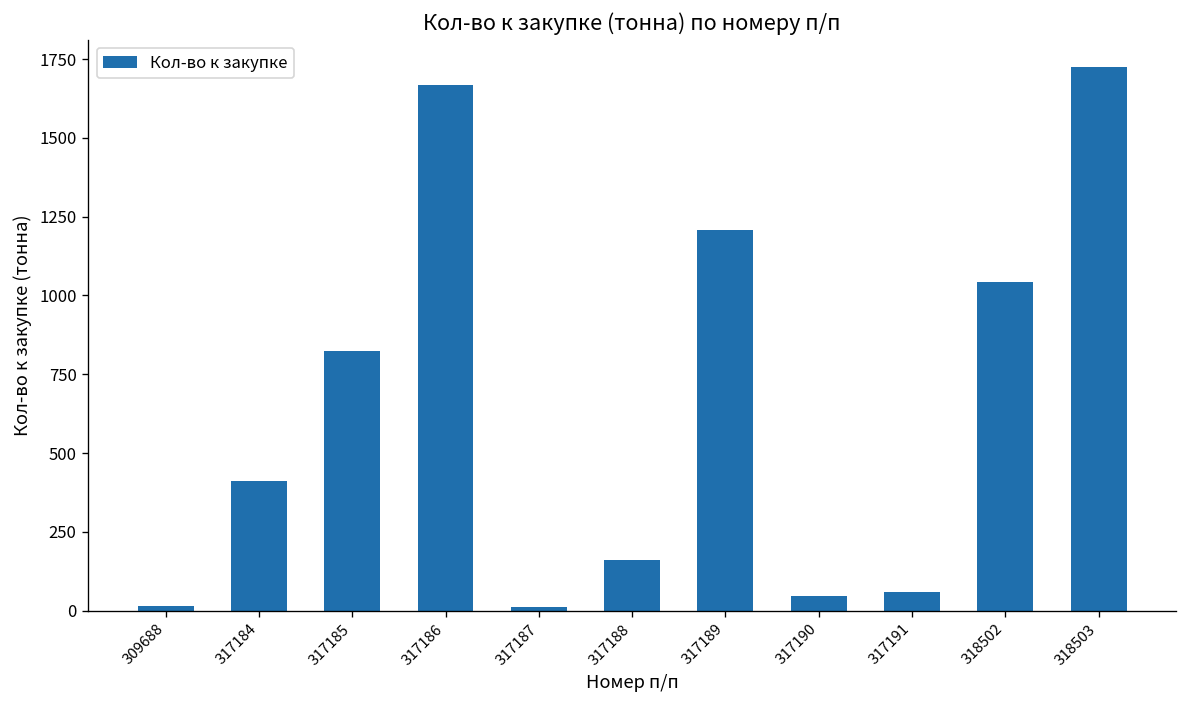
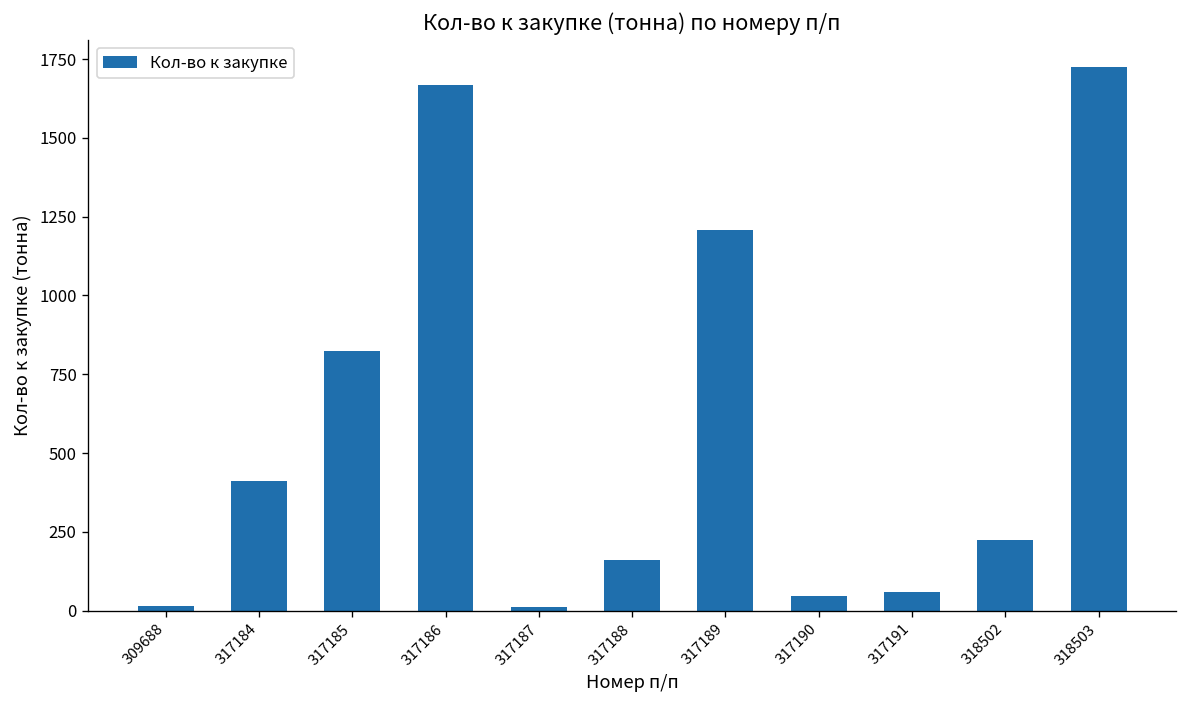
318502: 1040 -> 230
